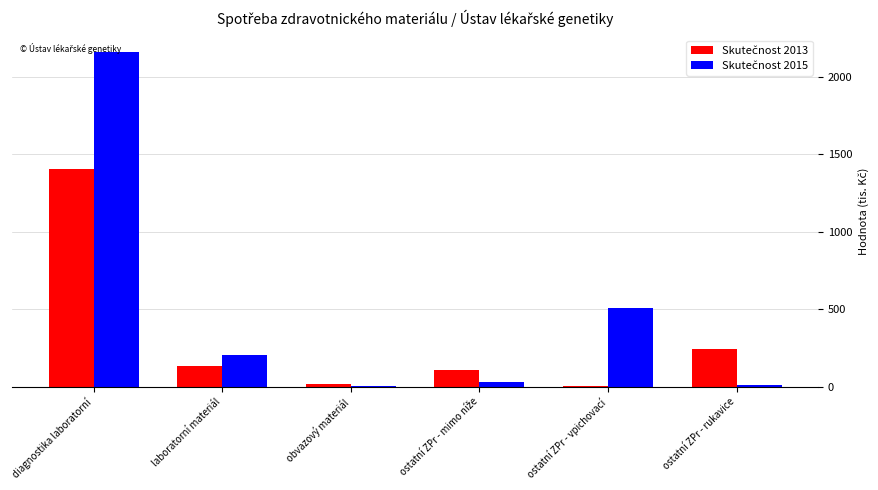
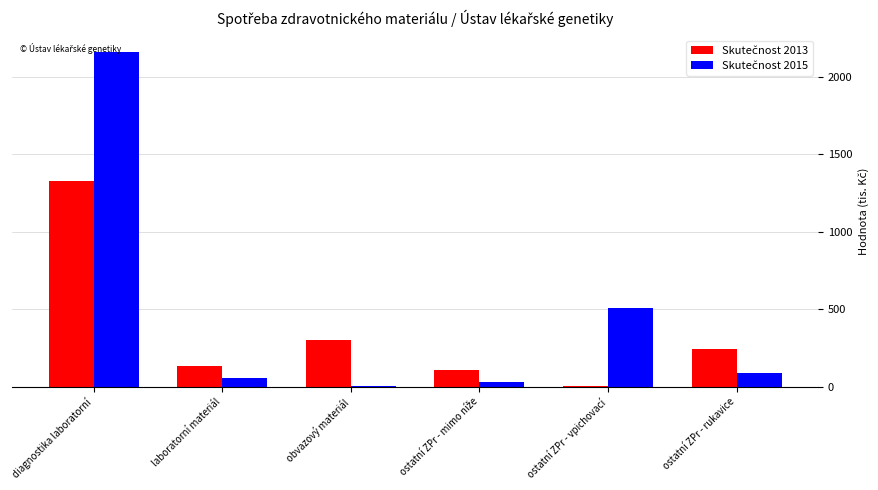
Skutečnost 2013, diagnostika laboratorní: 1400 -> 1330
Skutečnost 2015, laboratorní materiál: 200 -> 60
Skutečnost 2013, obvazový materiál: 20 -> 300
Skutečnost 2015, ostatní ZPr - rukavice: 10 -> 90
